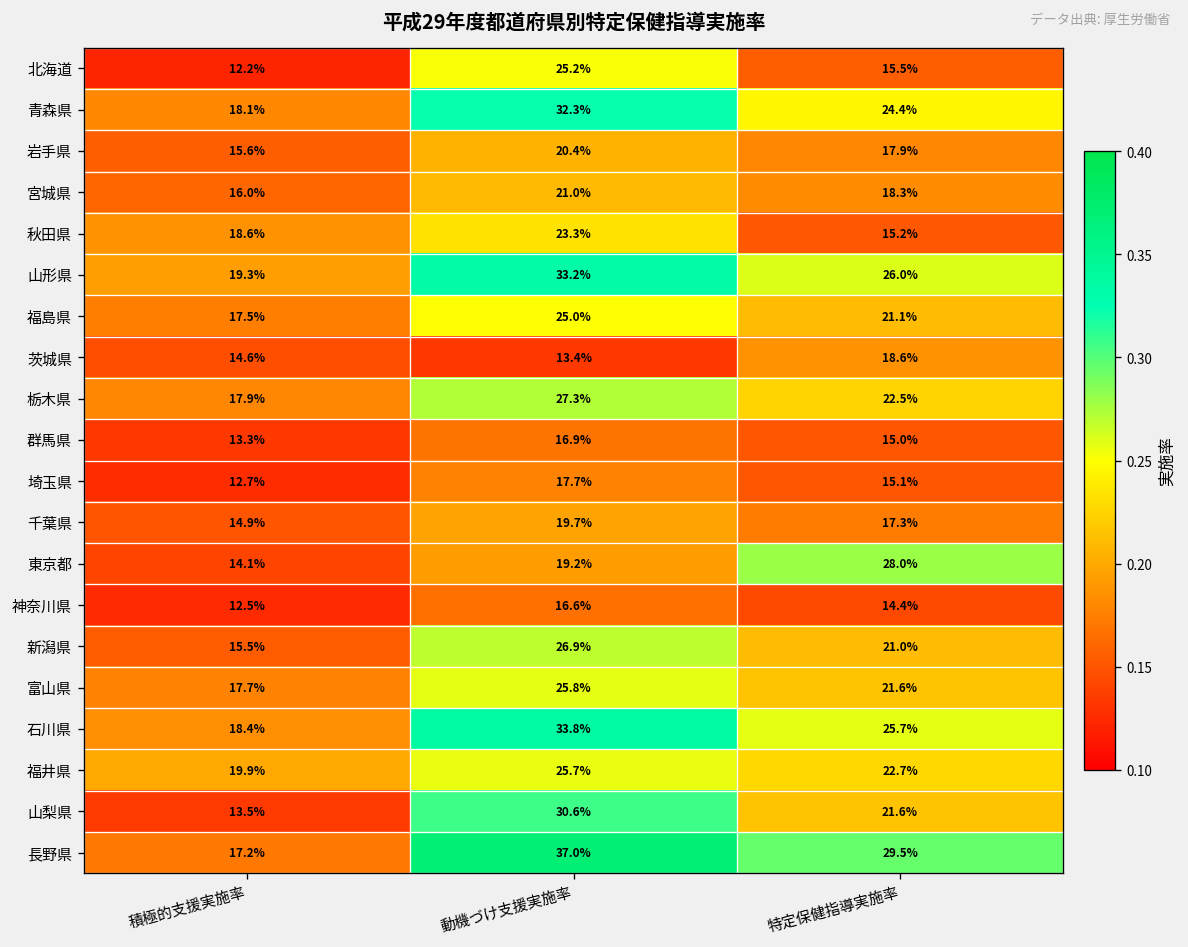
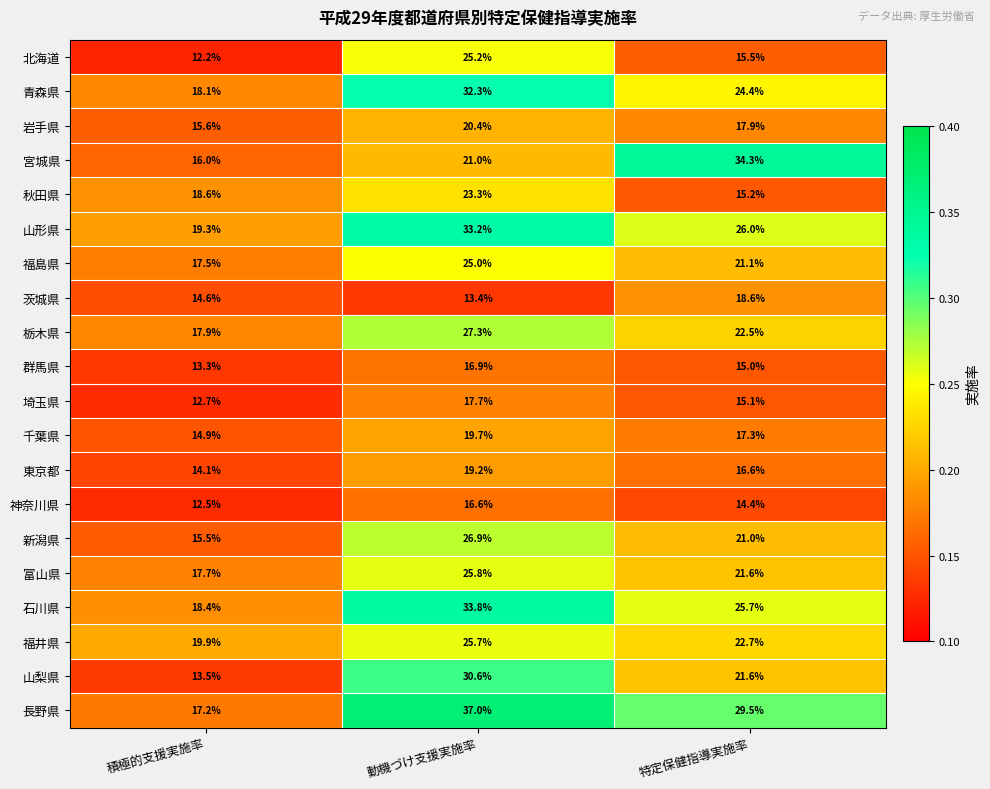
宮城県, 特定保健指導実施率: 18.3% -> 34.3%
東京都, 特定保健指導実施率: 28.0% -> 16.6%
